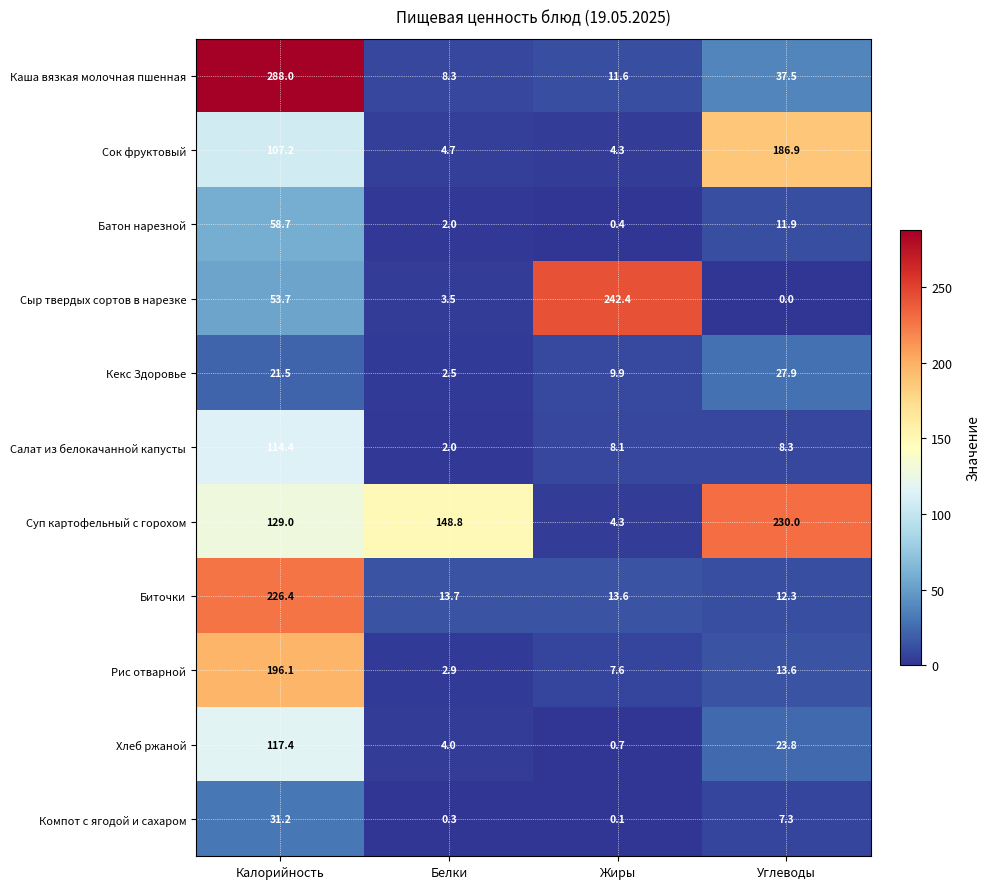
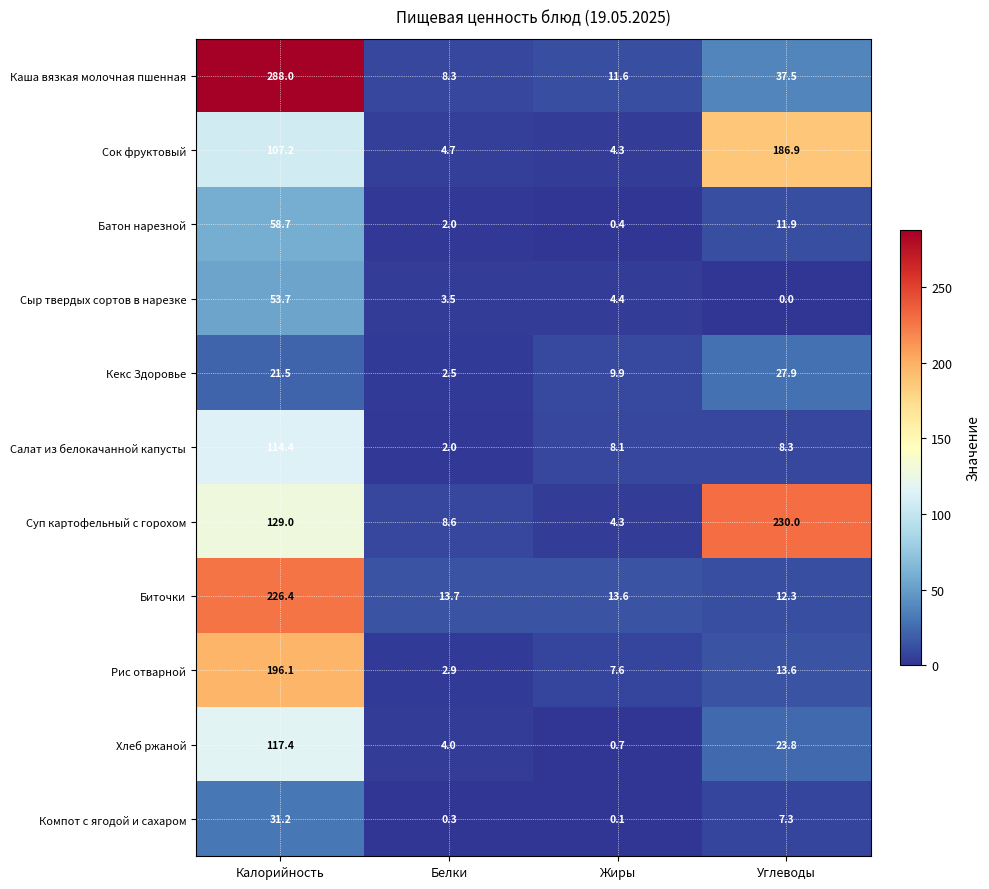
Сыр твердых сортов в нарезке, Жиры: 242.4 -> 4.4
Суп картофельный с горохом, Белки: 148.8 -> 8.6
